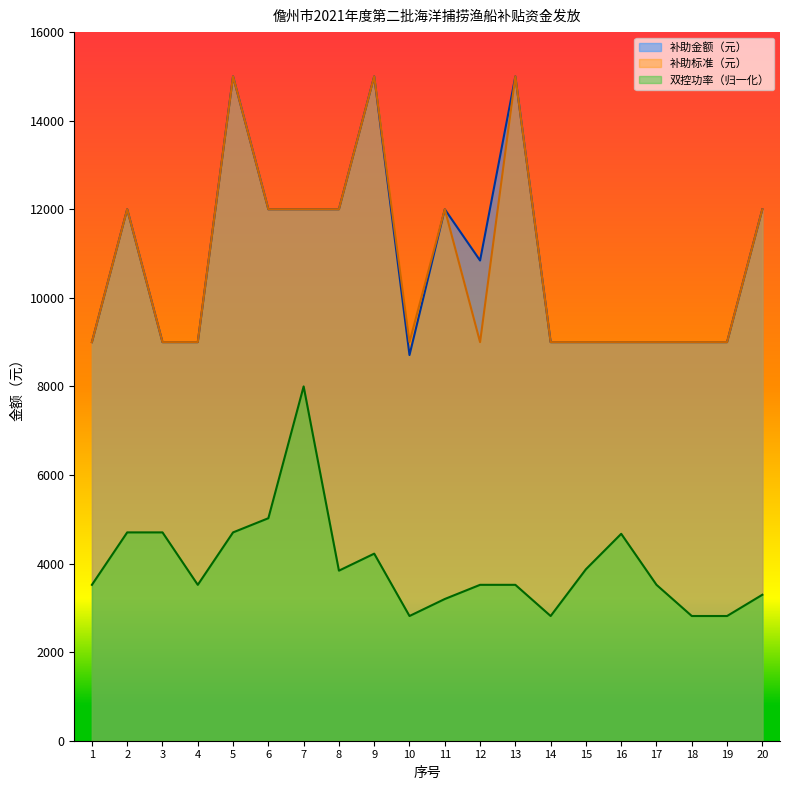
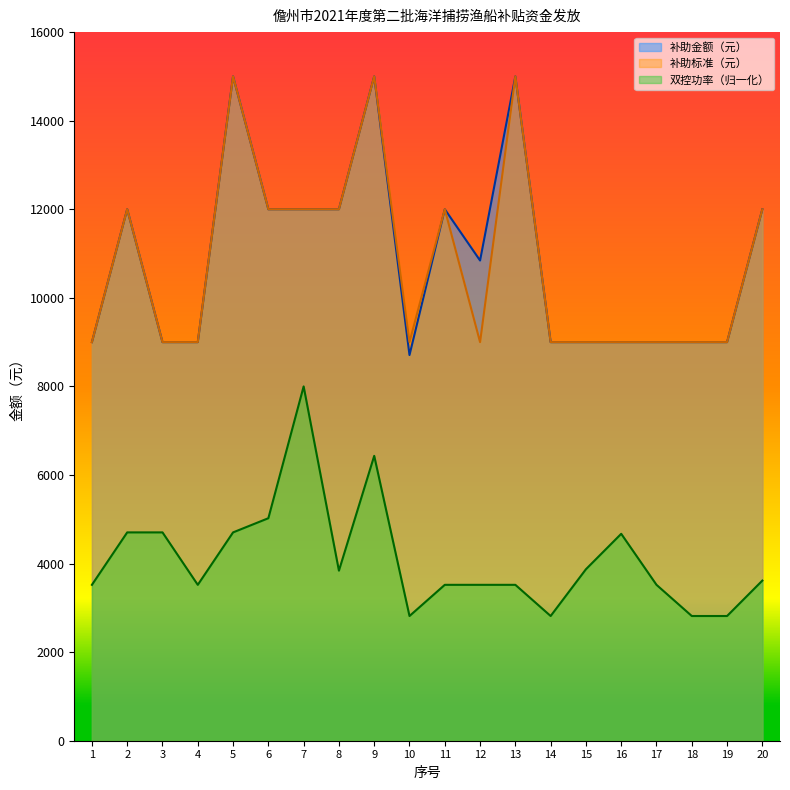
双控功率（归一化）, 9: 4200 -> 6400
双控功率（归一化）, 11: 3200 -> 3500
双控功率（归一化）, 20: 3300 -> 3600
